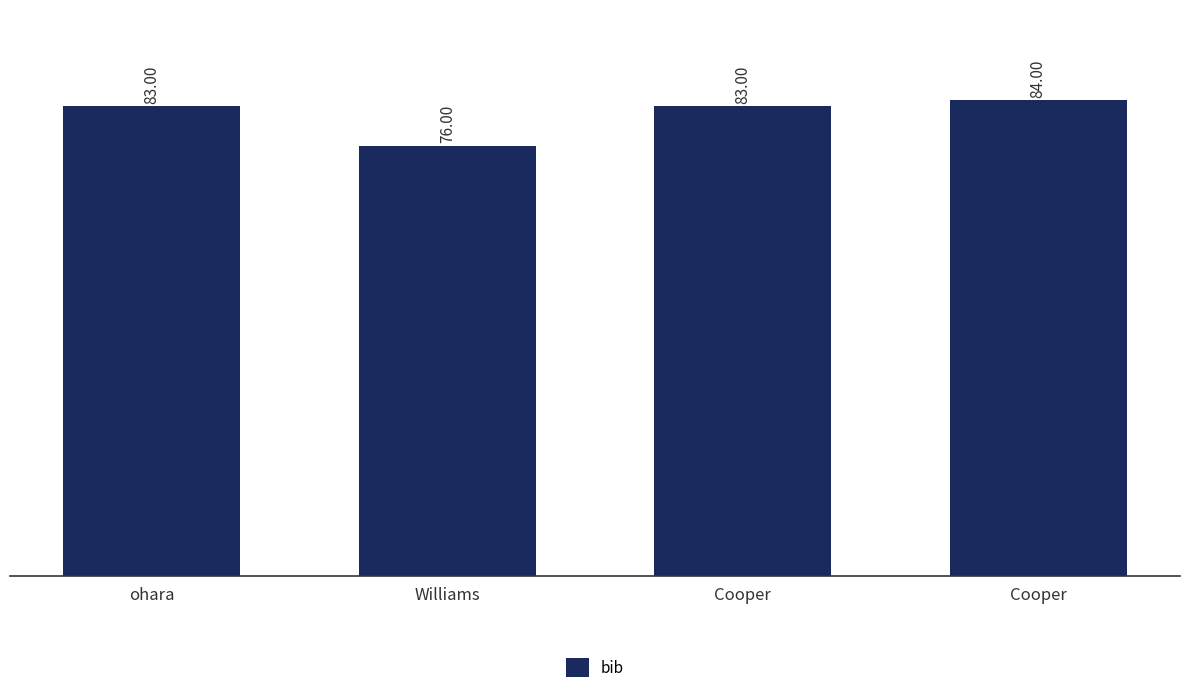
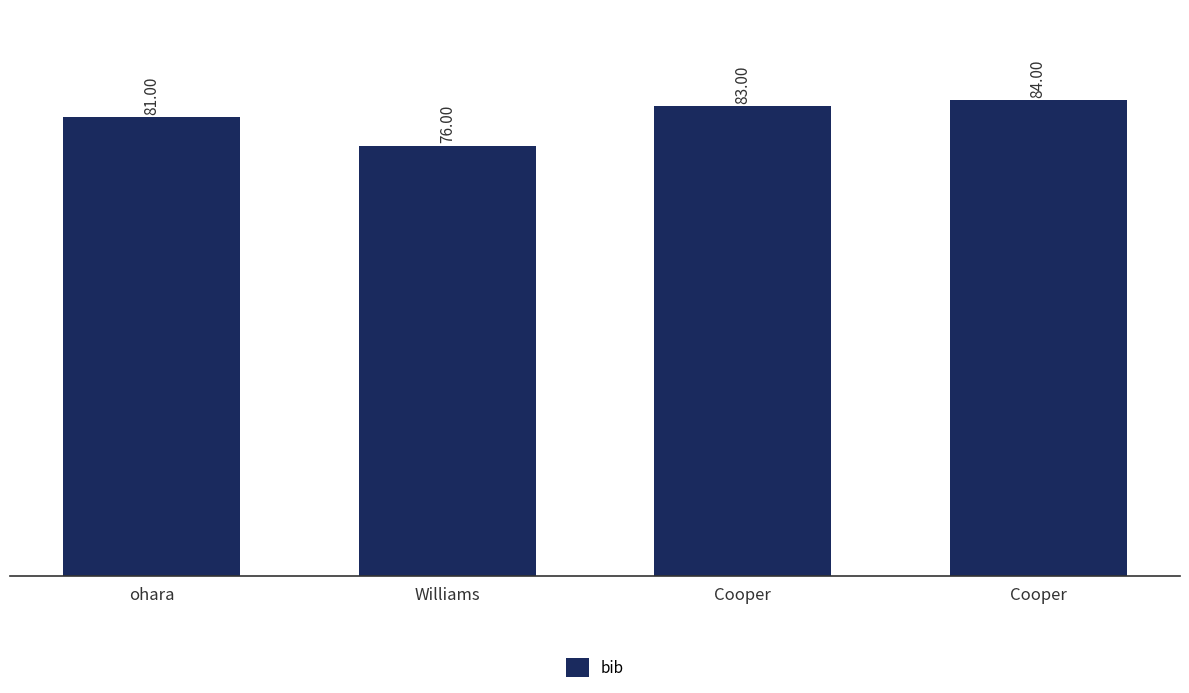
ohara: 83.00 -> 81.00
